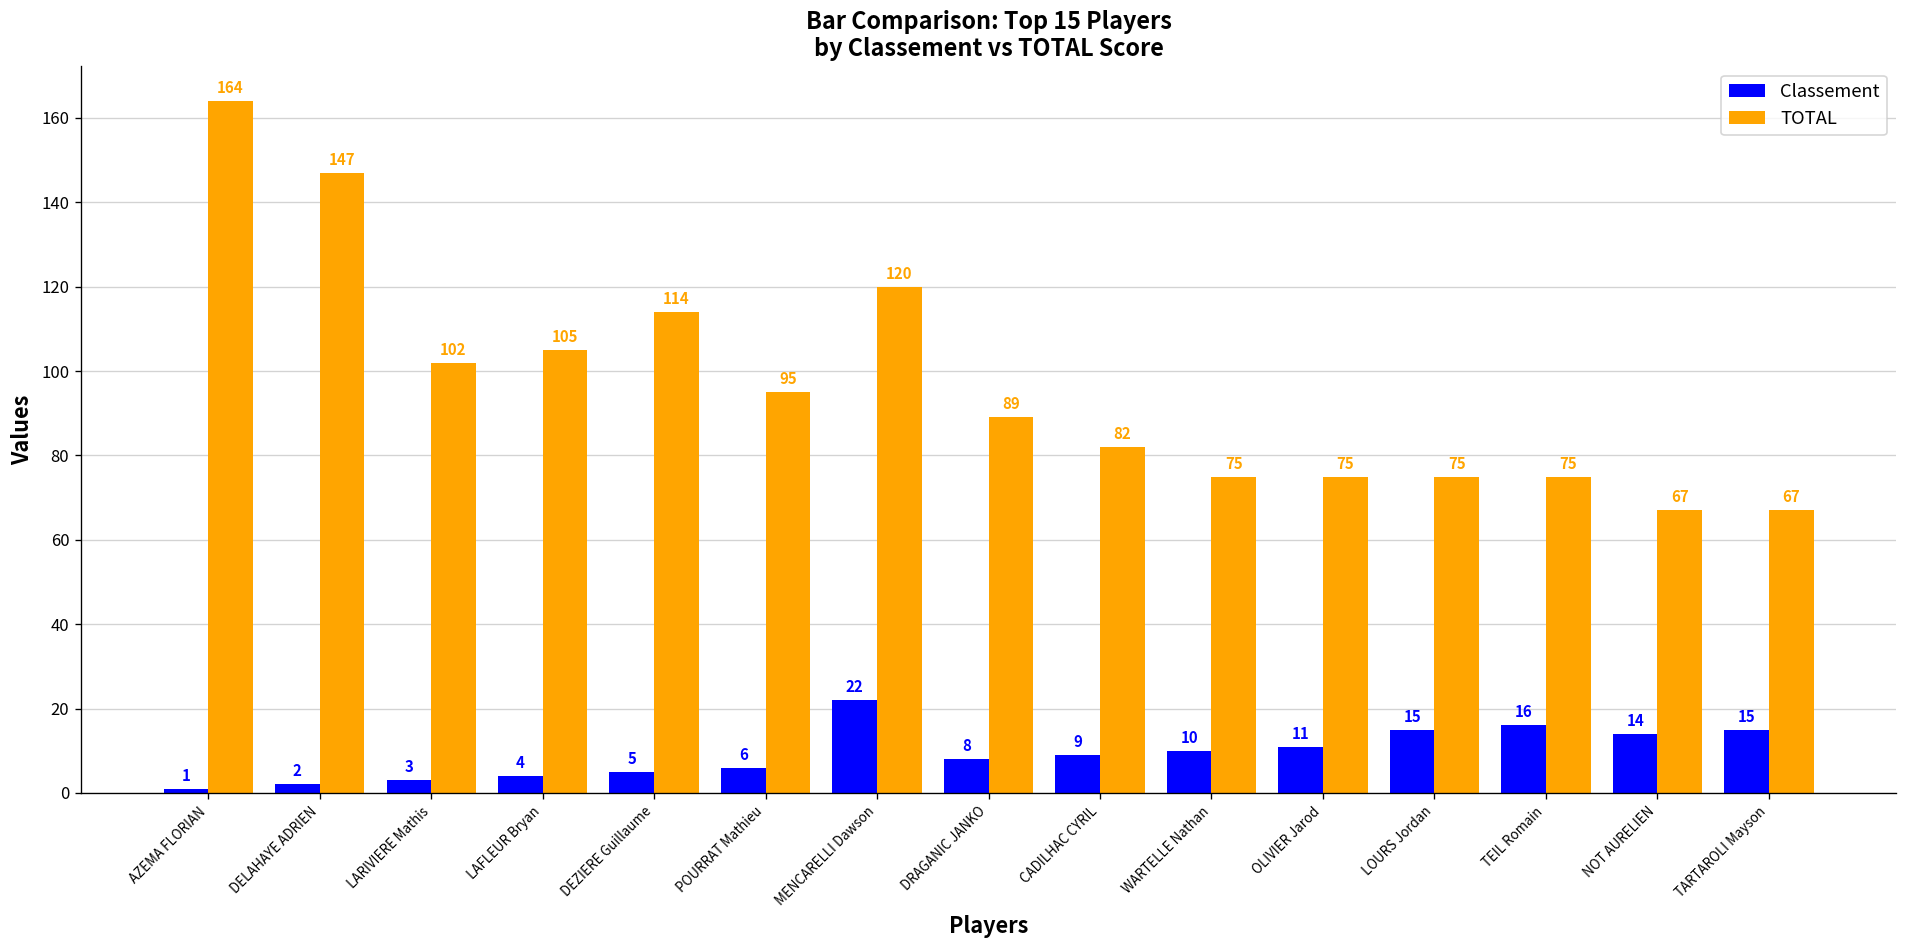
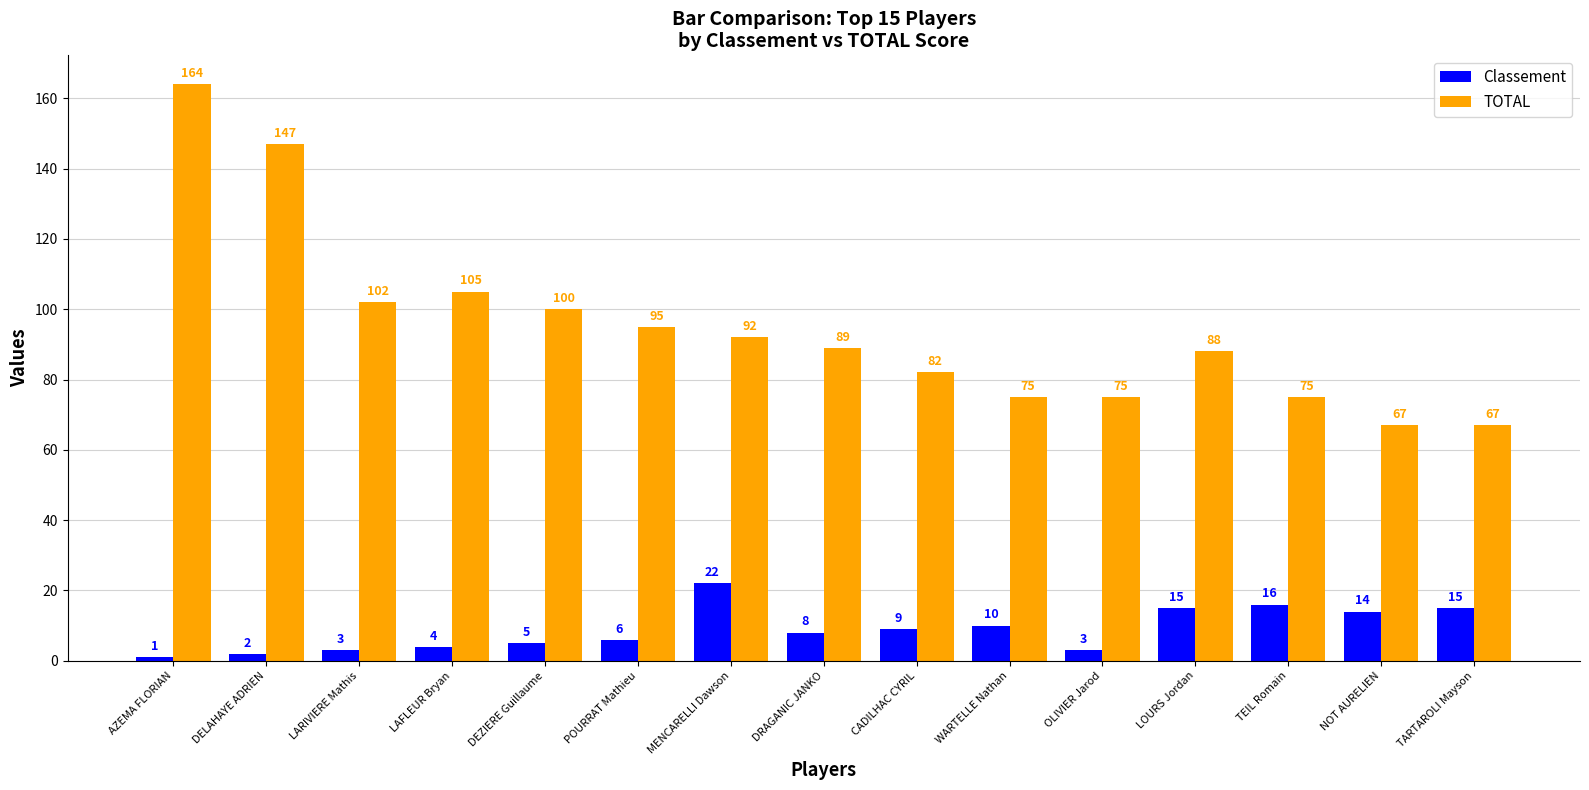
TOTAL, DEZIERE Guillaume: 114 -> 100
TOTAL, MENCARELLI Dawson: 120 -> 92
Classement, OLIVIER Jarod: 11 -> 3
TOTAL, LOURS Jordan: 75 -> 88
